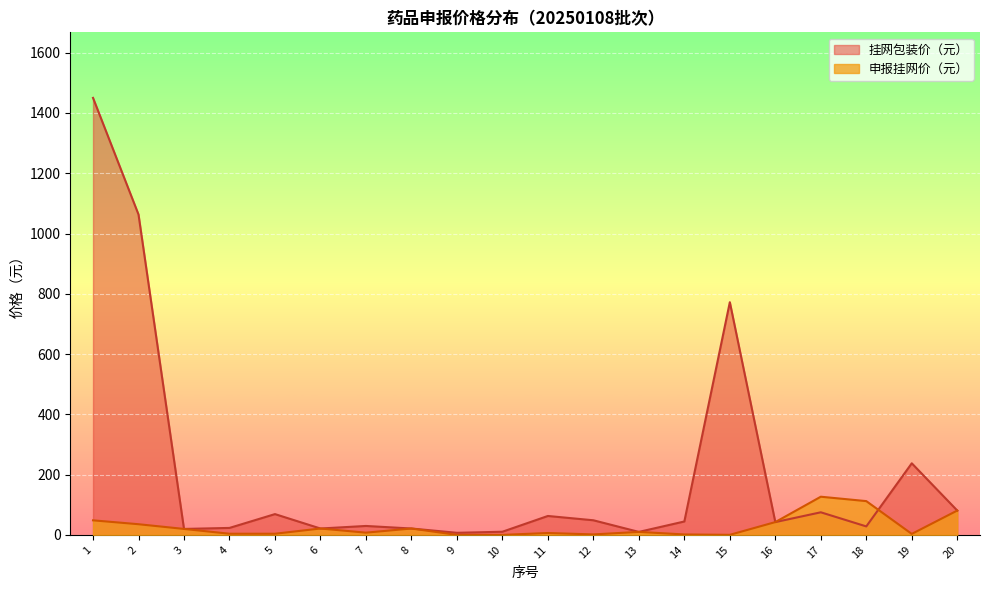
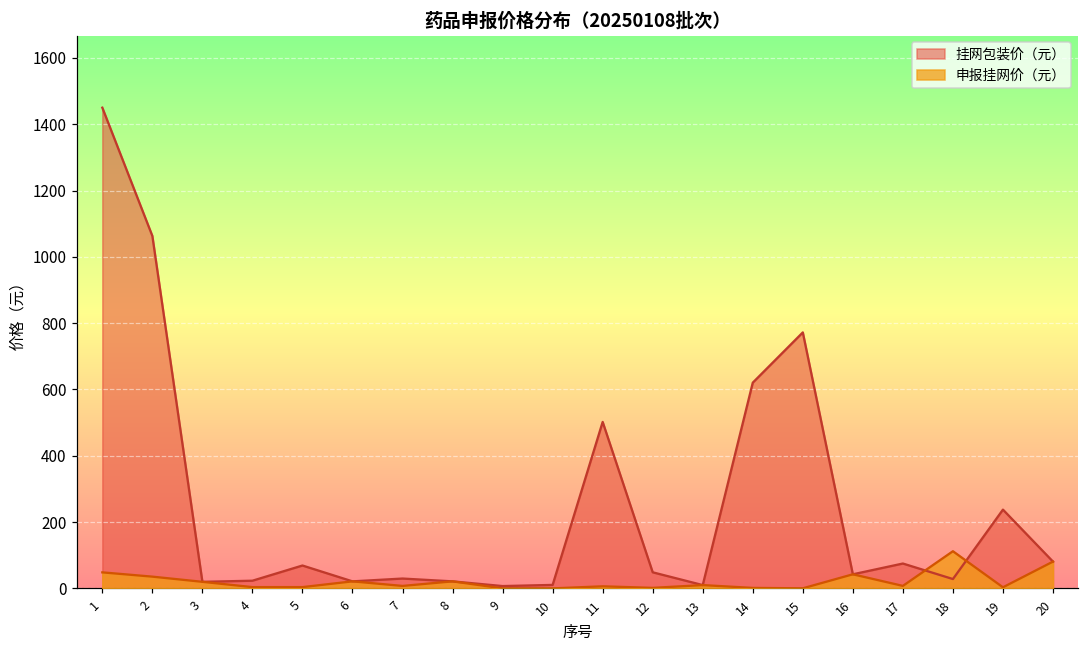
挂网包装价（元）, 11: 60 -> 500
挂网包装价（元）, 14: 40 -> 620
申报挂网价（元）, 17: 130 -> 10
